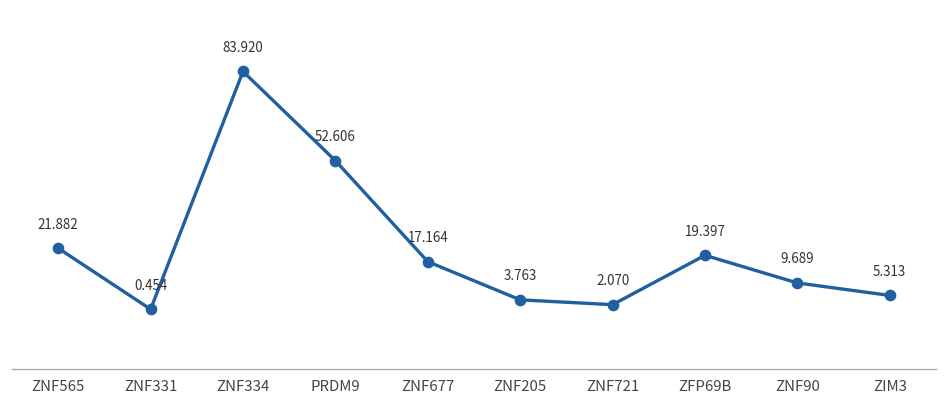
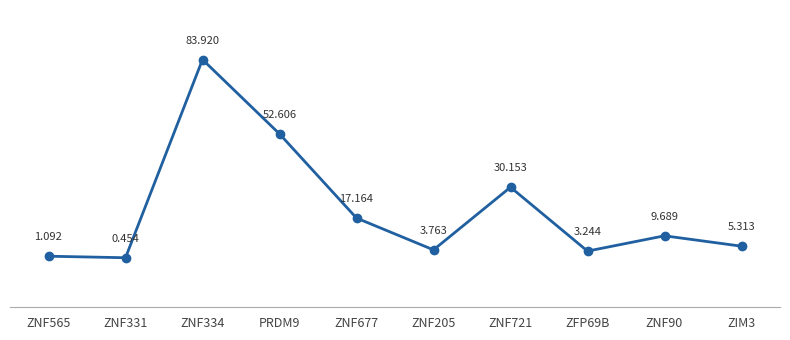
ZNF565: 21.882 -> 1.092
ZNF721: 2.070 -> 30.153
ZFP69B: 19.397 -> 3.244
